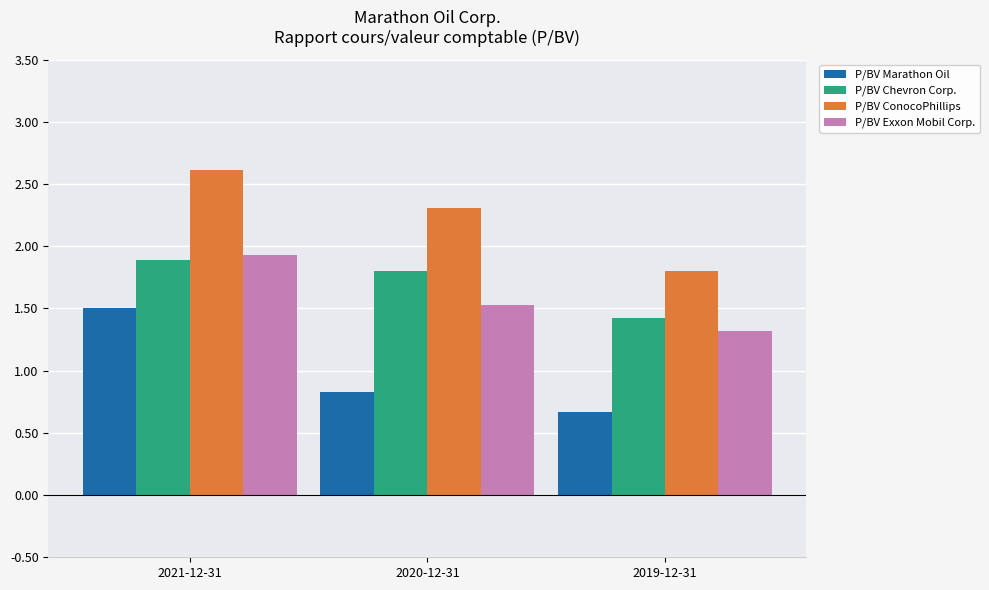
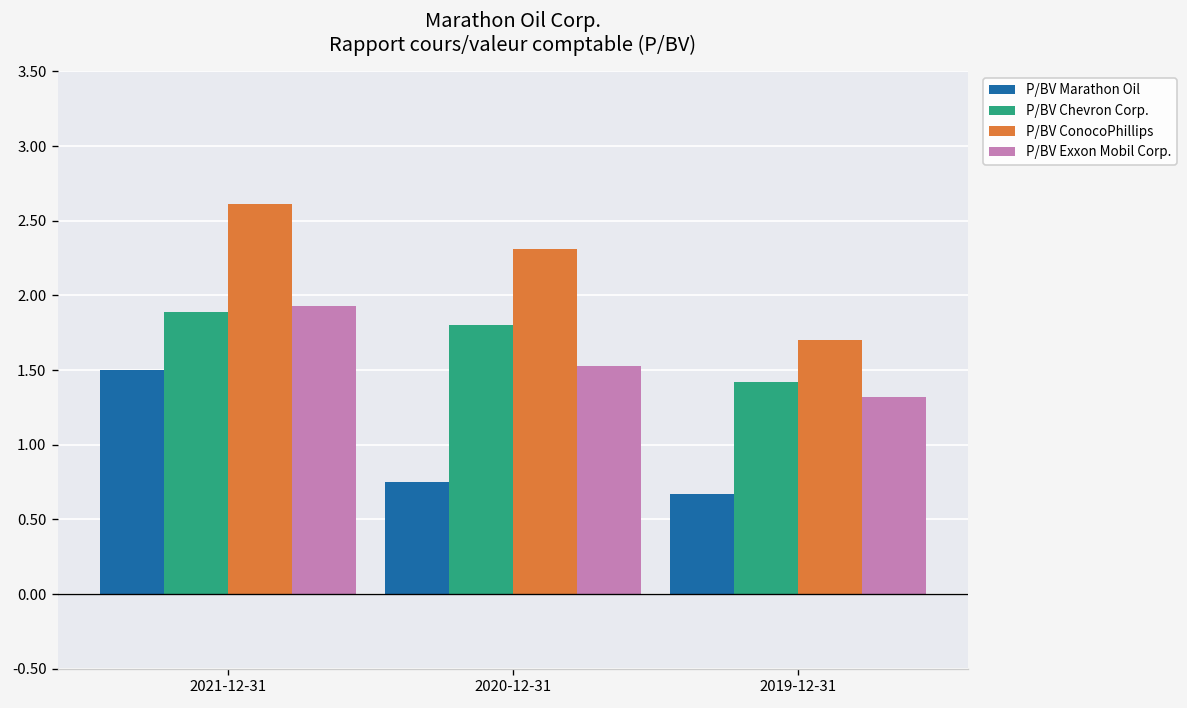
P/BV Marathon Oil, 2020-12-31: 0.83 -> 0.75
P/BV ConocoPhillips, 2019-12-31: 1.8 -> 1.7
